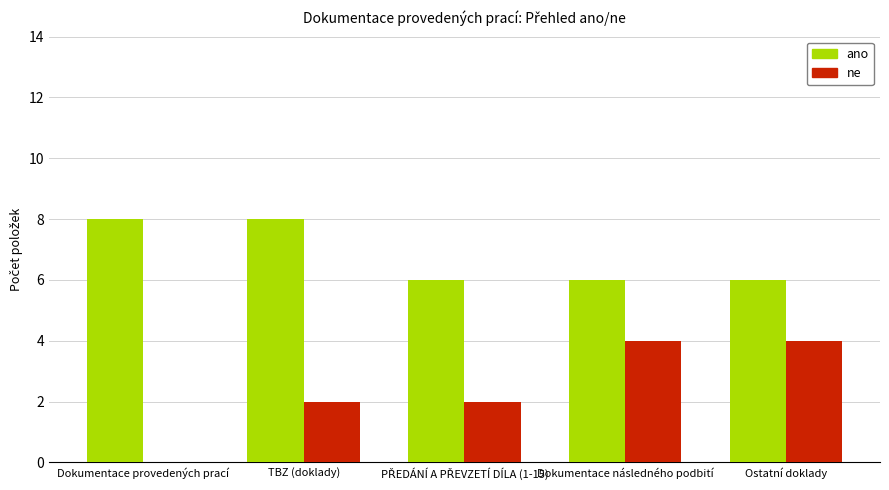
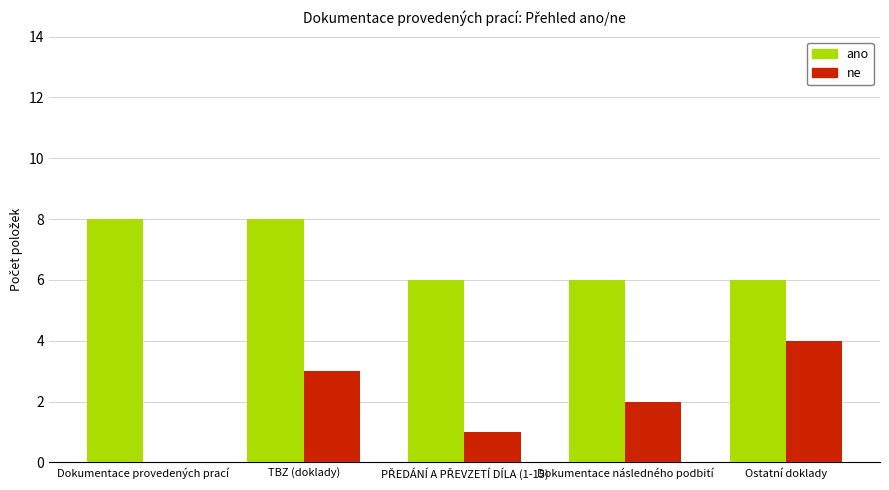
ne, TBZ (doklady): 2 -> 3
ne, PŘEDÁNÍ A PŘEVZETÍ DÍLA (1-15): 2 -> 1
ne, Dokumentace následného podbití: 4 -> 2
